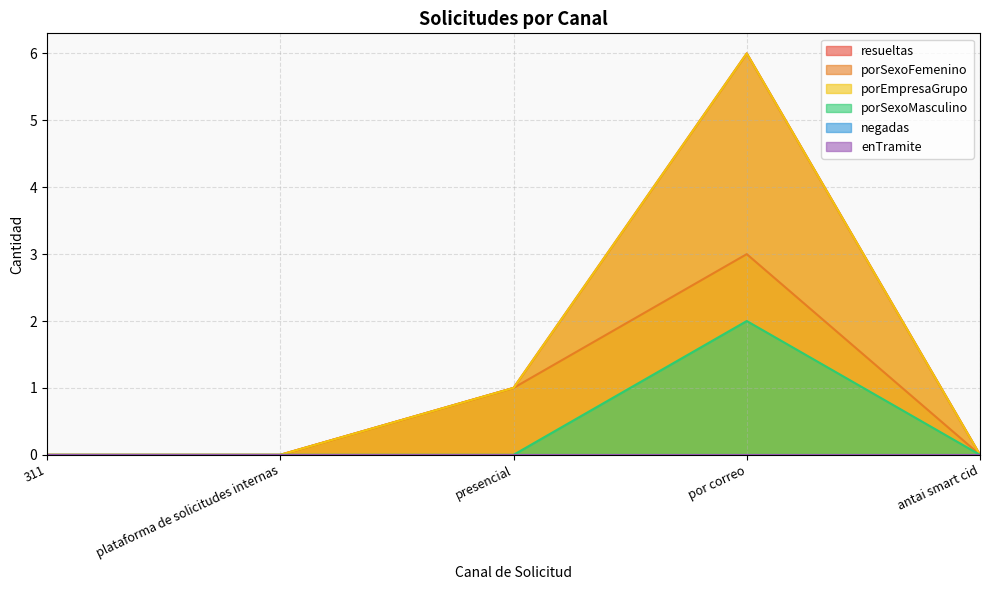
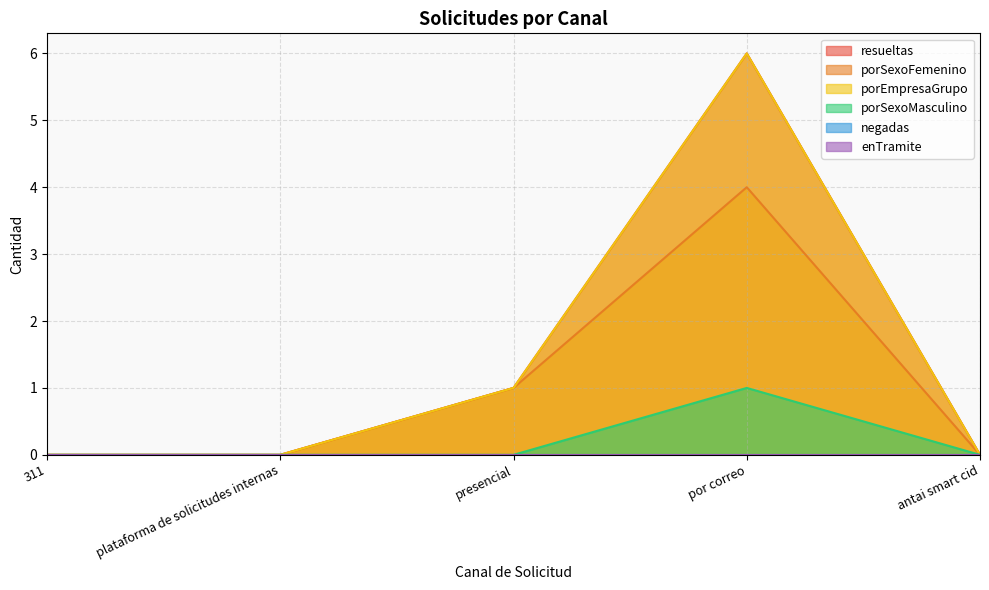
porSexoFemenino, por correo: 3 -> 4
porSexoMasculino, por correo: 2 -> 1
